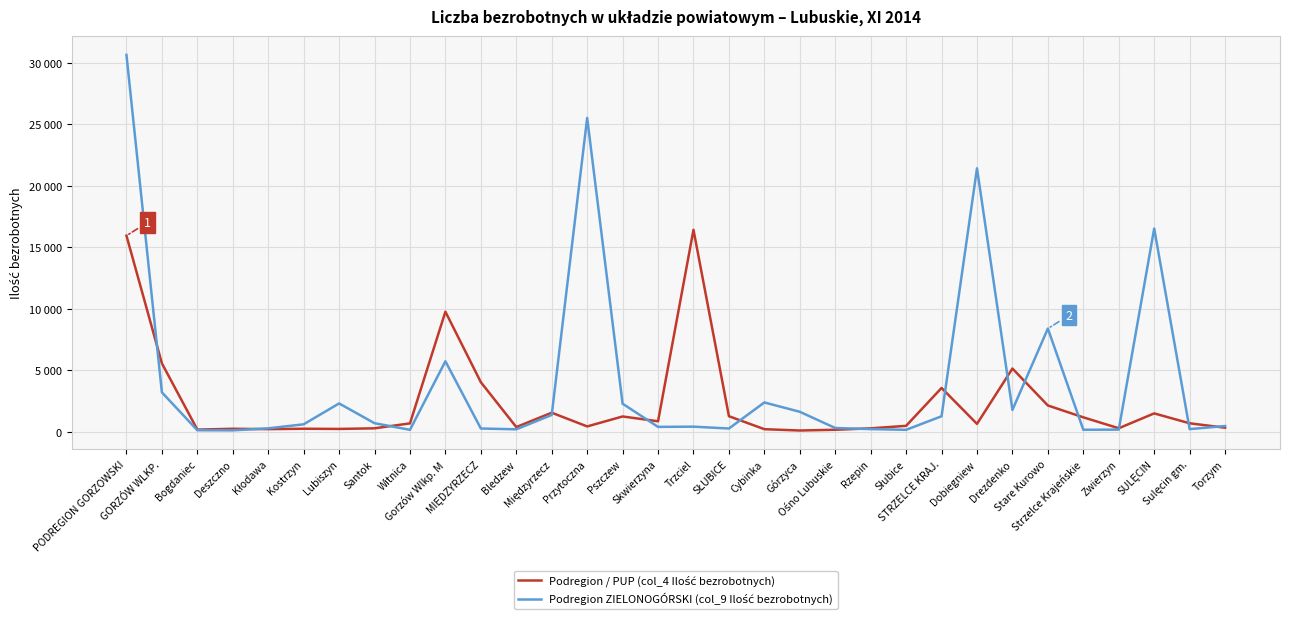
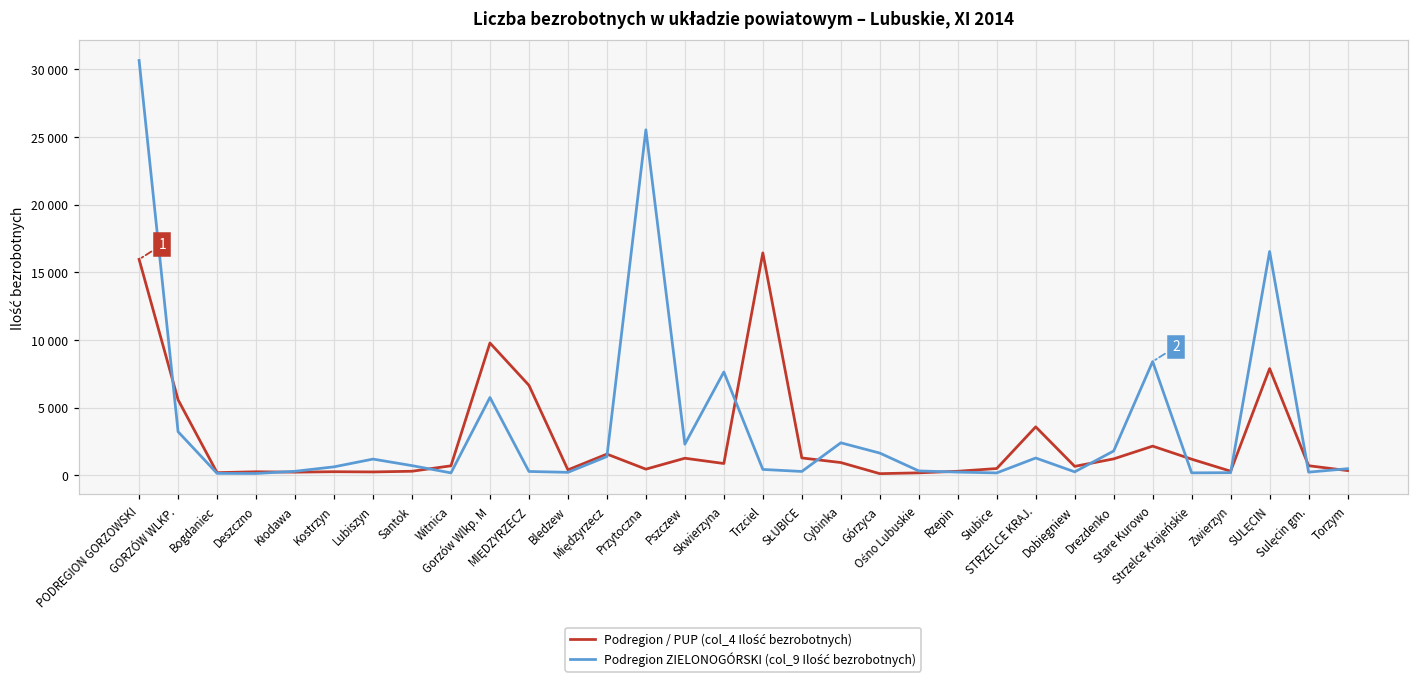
Podregion ZIELONOGÓRSKI (col_9 Ilość bezrobotnych), Lubiszyn: 2300 -> 1200
Podregion / PUP (col_4 Ilość bezrobotnych), MIĘDZYRZECZ: 4000 -> 6600
Podregion ZIELONOGÓRSKI (col_9 Ilość bezrobotnych), Skwierzyna: 400 -> 7600
Podregion / PUP (col_4 Ilość bezrobotnych), Cybinka: 200 -> 900
Podregion ZIELONOGÓRSKI (col_9 Ilość bezrobotnych), Dobiegniew: 21400 -> 200
Podregion / PUP (col_4 Ilość bezrobotnych), Drezdenko: 5100 -> 1200
Podregion / PUP (col_4 Ilość bezrobotnych), SULĘCIN: 1500 -> 7900
